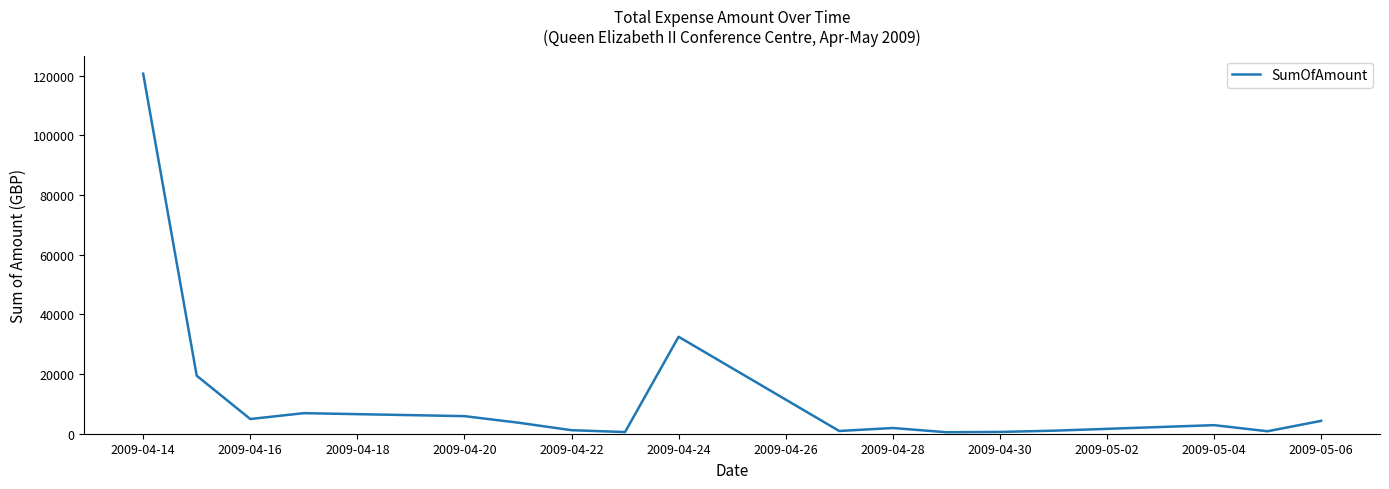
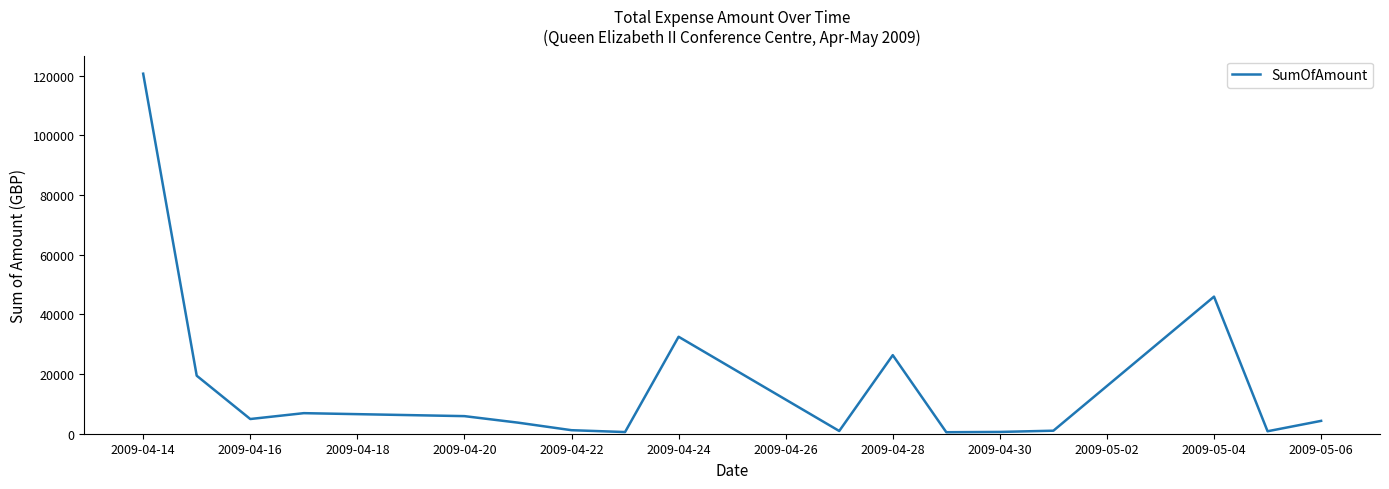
2009-04-28: 2000 -> 26000
2009-05-04: 3000 -> 46000
